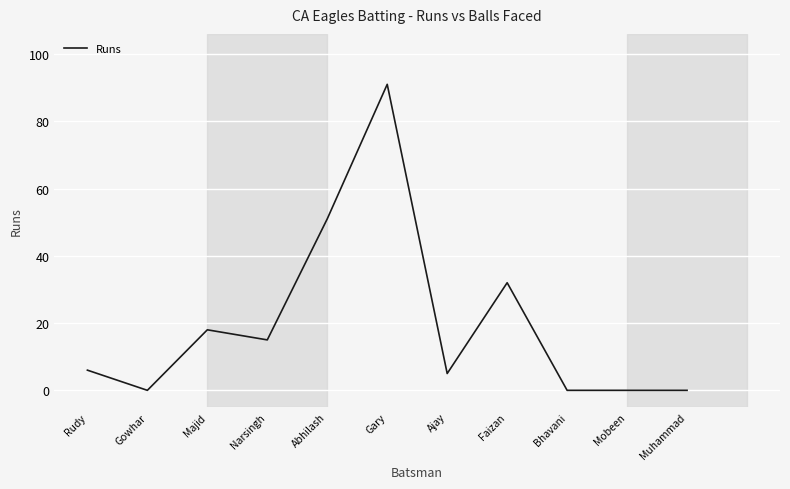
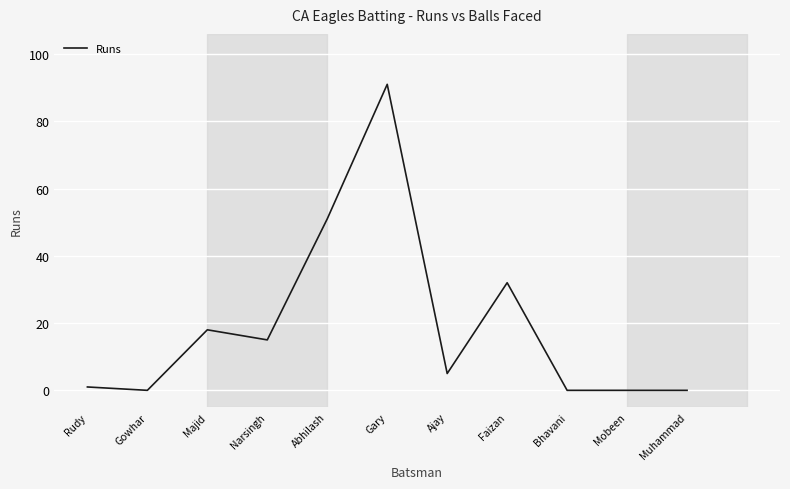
Rudy: 6 -> 1
